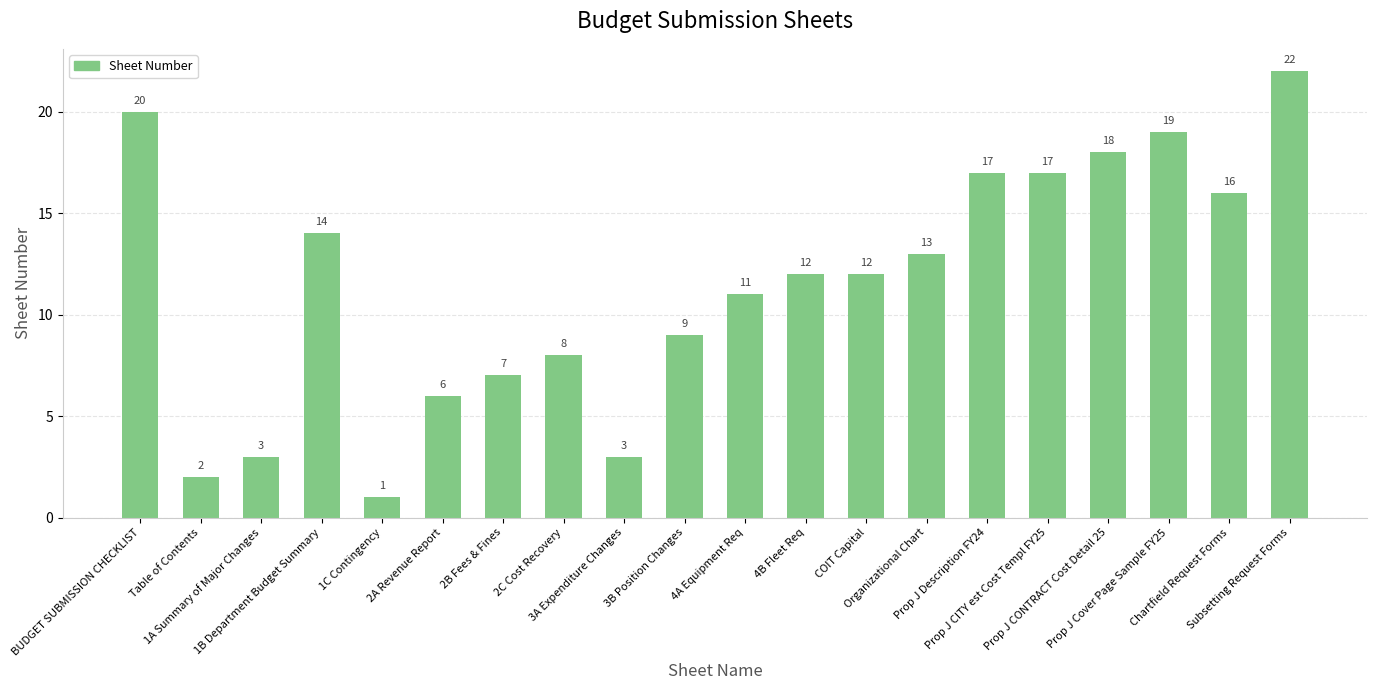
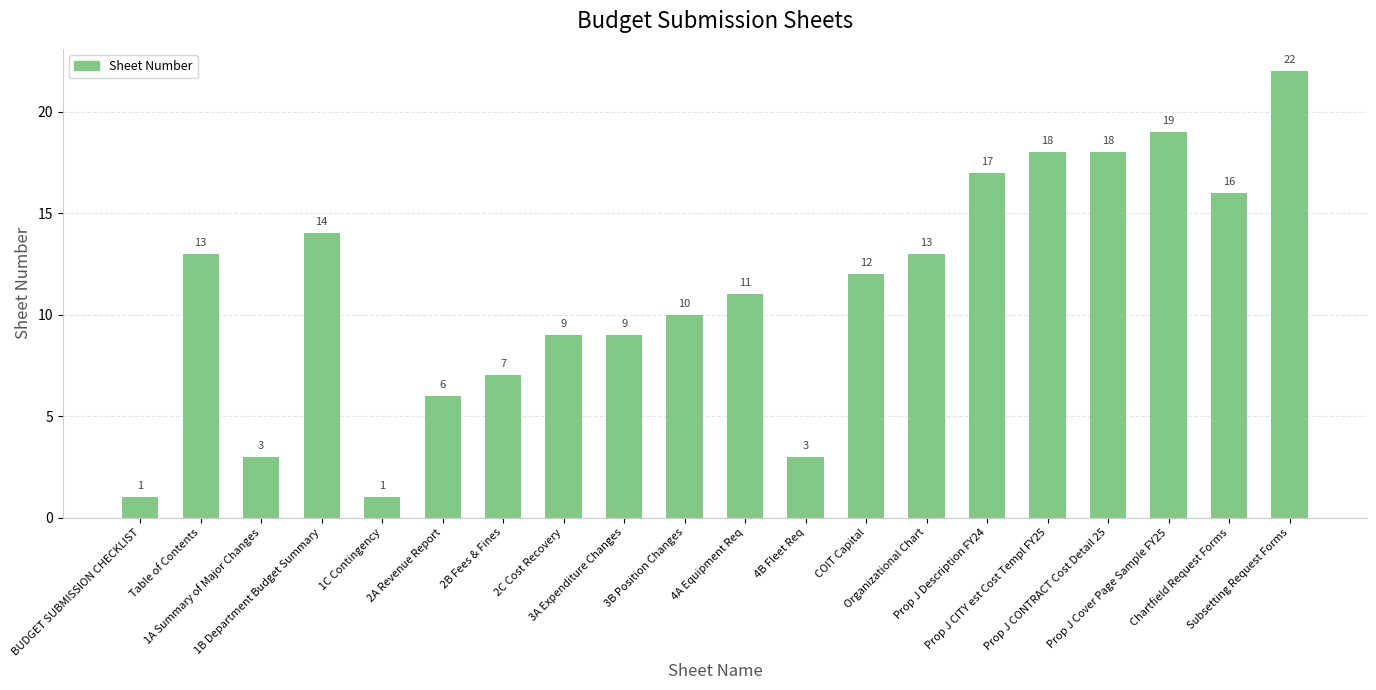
BUDGET SUBMISSION CHECKLIST: 20 -> 1
Table of Contents: 2 -> 13
2C Cost Recovery: 8 -> 9
3A Expenditure Changes: 3 -> 9
3B Position Changes: 9 -> 10
4B Fleet Req: 12 -> 3
Prop J CITY est Cost Templ FY25: 17 -> 18
